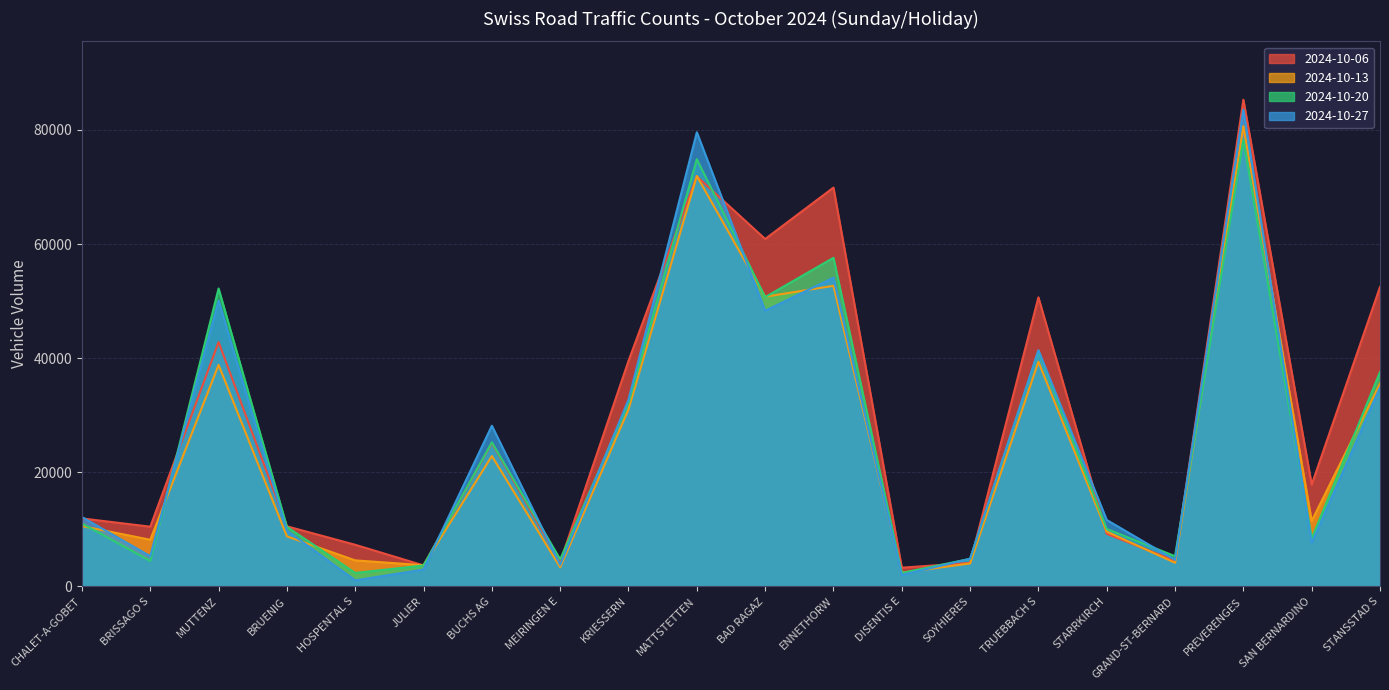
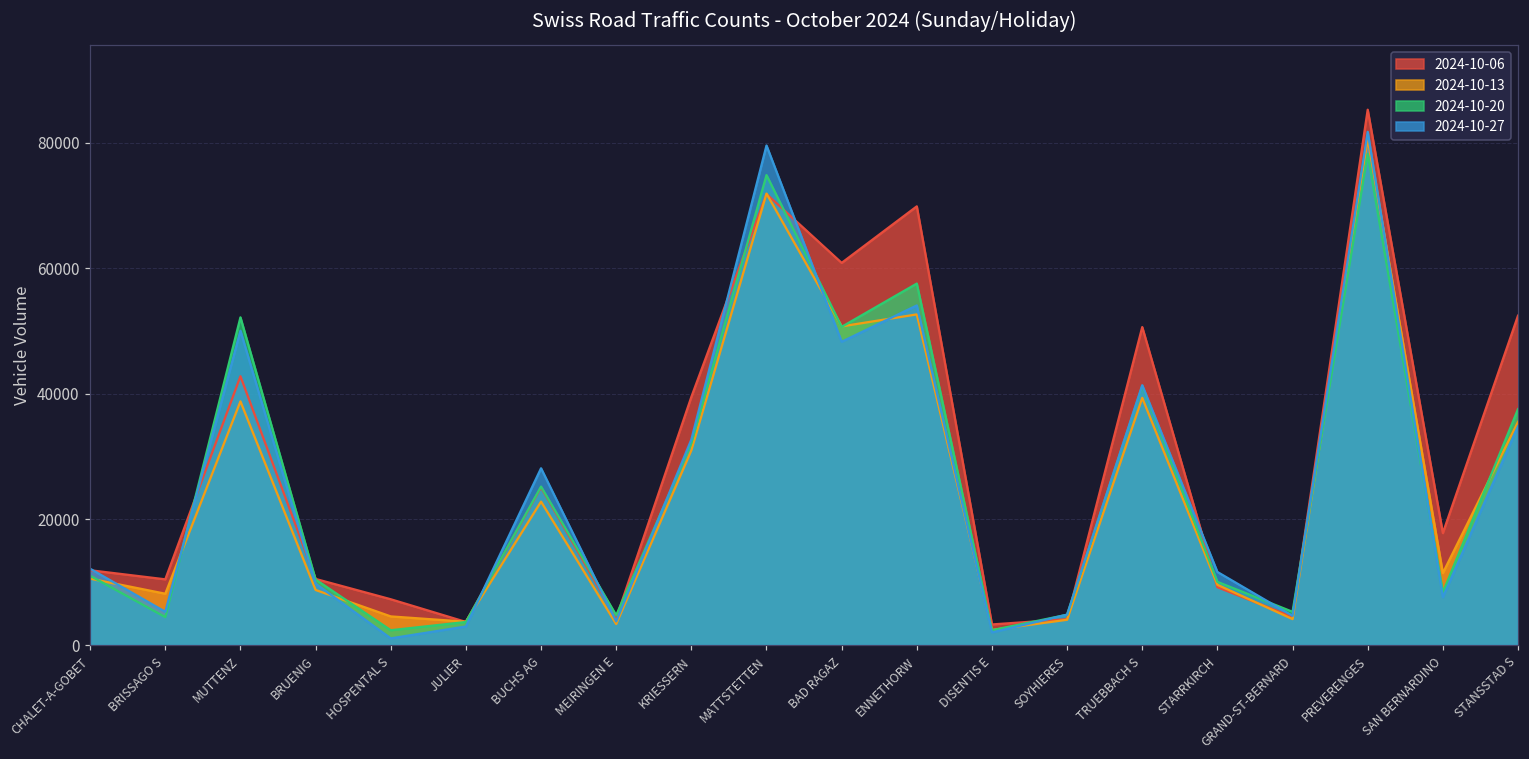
2024-10-27, PREVERENGES: 84000 -> 82000
